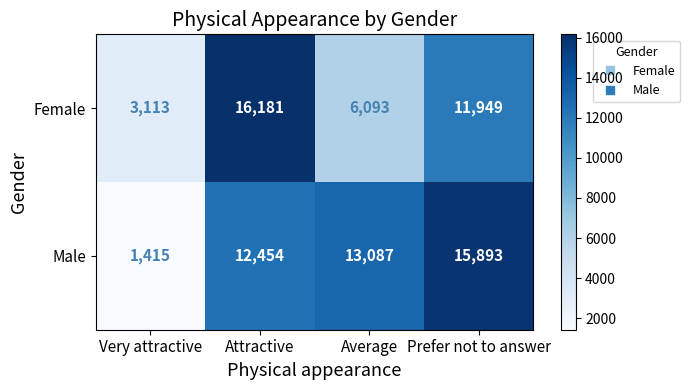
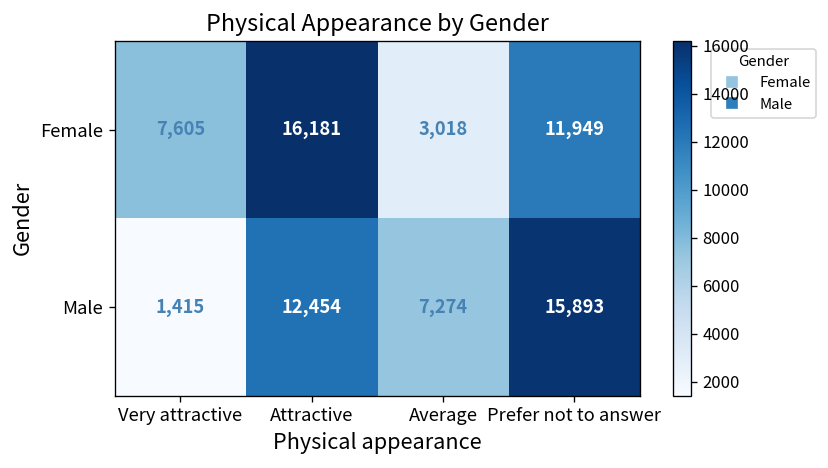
Female, Very attractive: 3,113 -> 7,605
Female, Average: 6,093 -> 3,018
Male, Average: 13,087 -> 7,274
